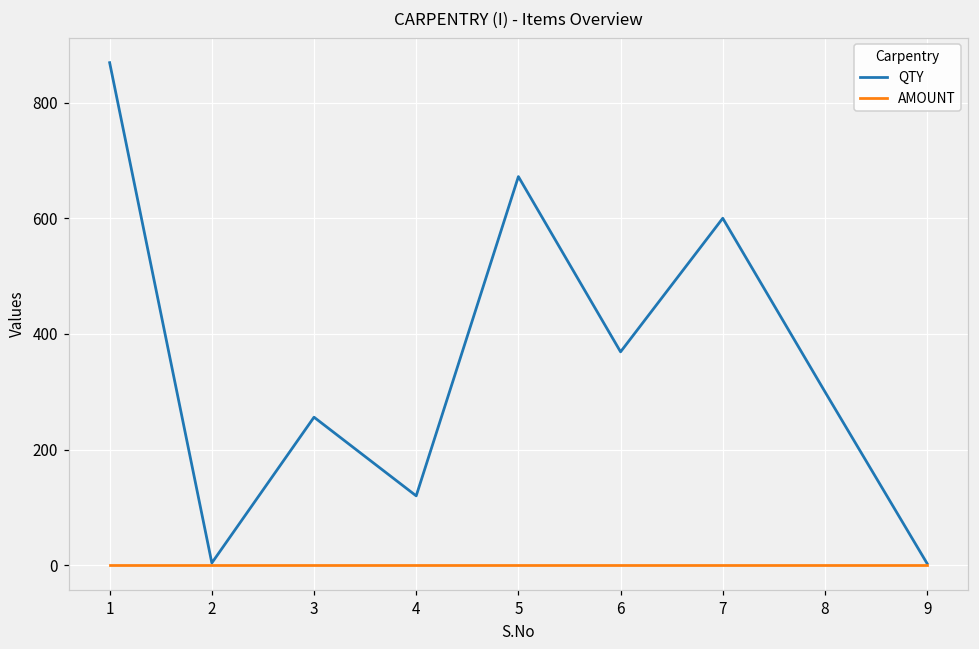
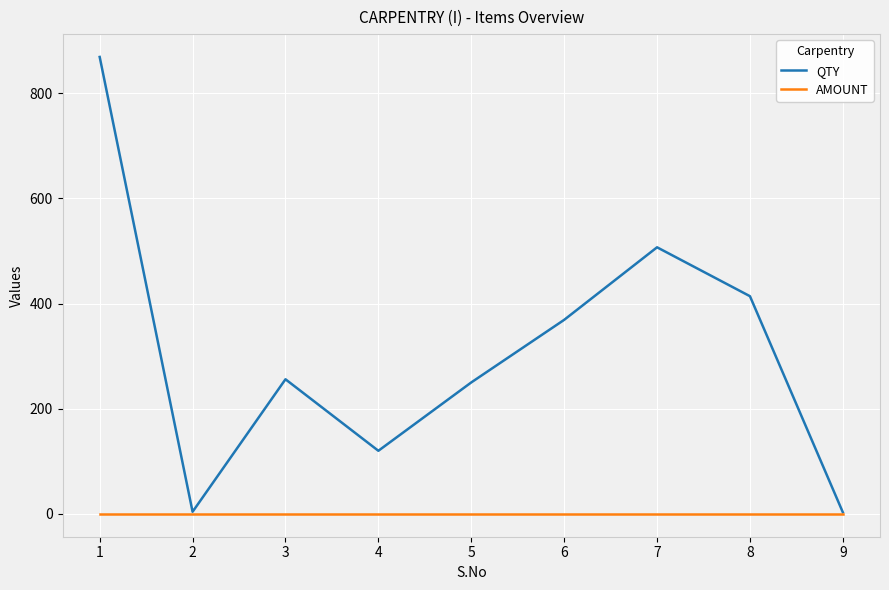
QTY, 5: 670 -> 250
QTY, 7: 600 -> 510
QTY, 8: 300 -> 410
